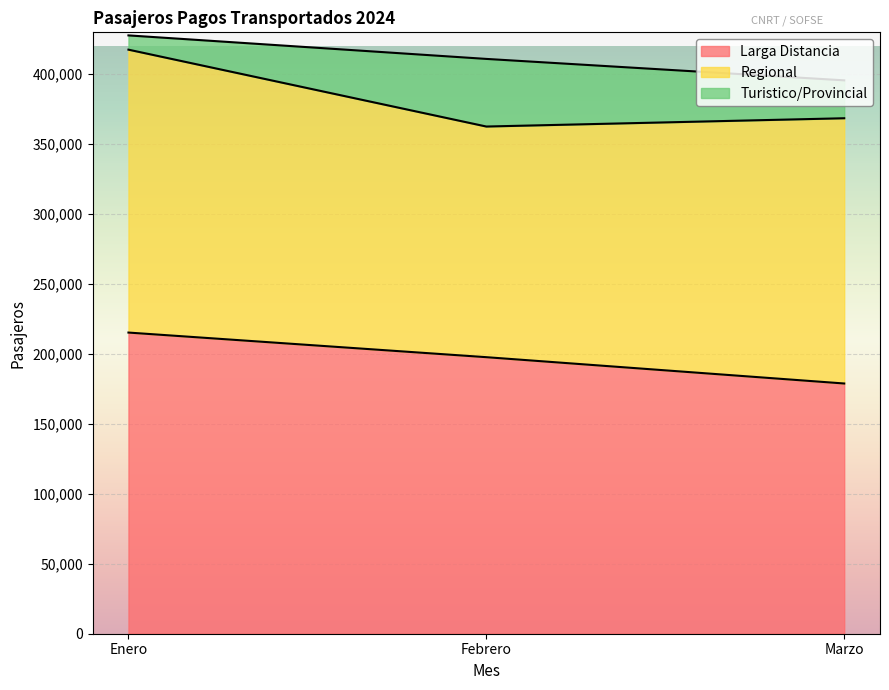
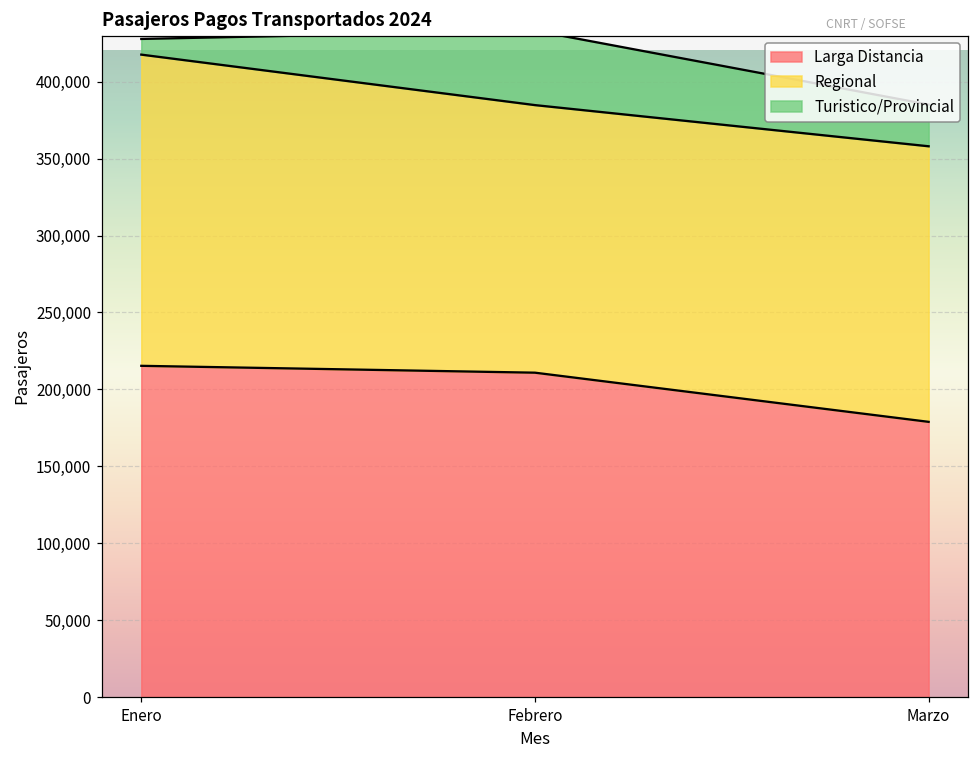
Larga Distancia, Febrero: 198,000 -> 211,000
Regional, Febrero: 165,000 -> 174,000
Regional, Marzo: 190,000 -> 179,000
